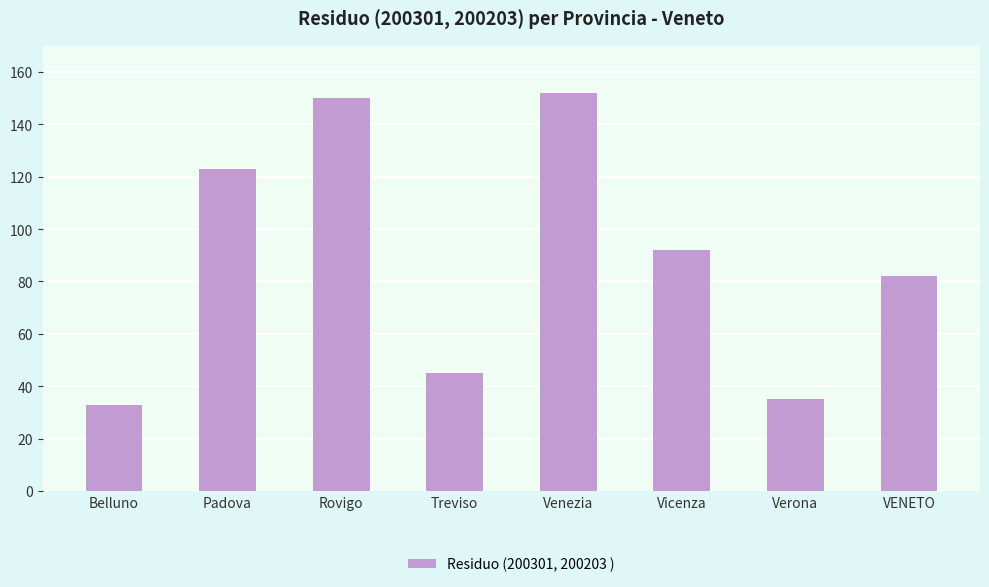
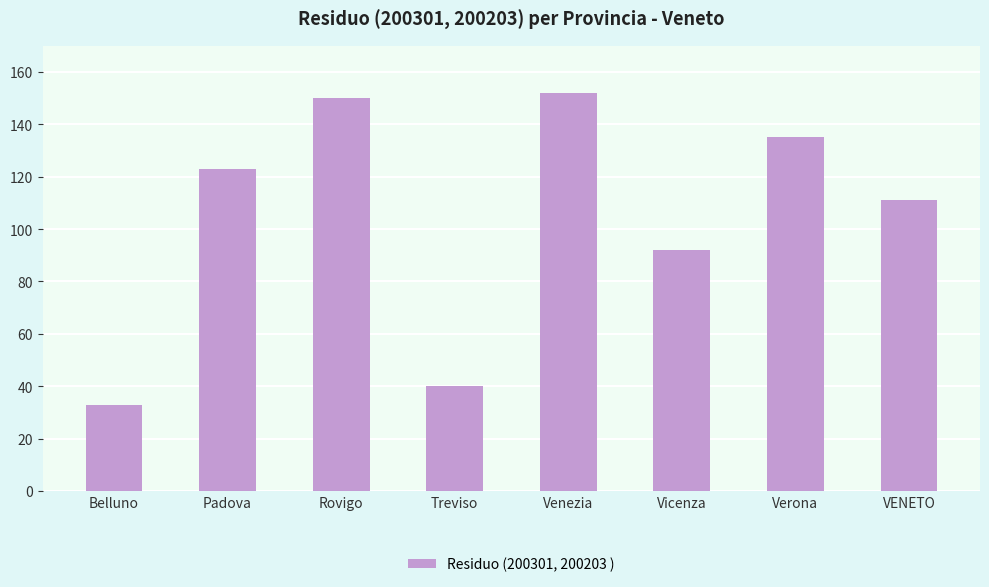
Treviso: 45 -> 40
Verona: 35 -> 135
VENETO: 82 -> 111
